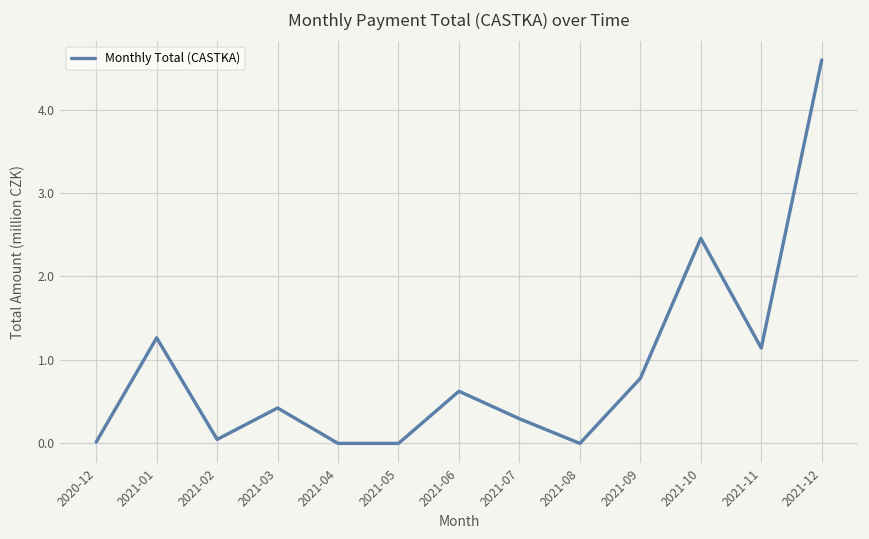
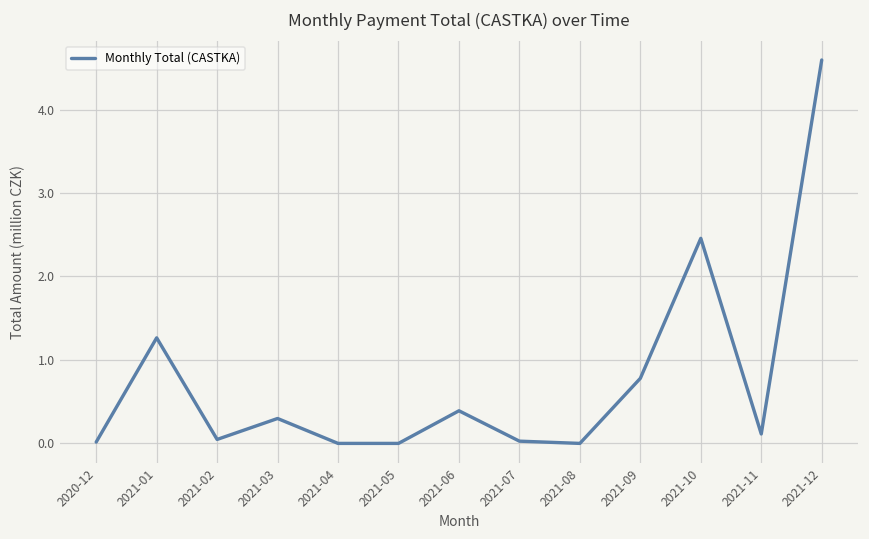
2021-03: 0.4 -> 0.3
2021-06: 0.6 -> 0.4
2021-07: 0.3 -> 0.0
2021-11: 1.1 -> 0.1
